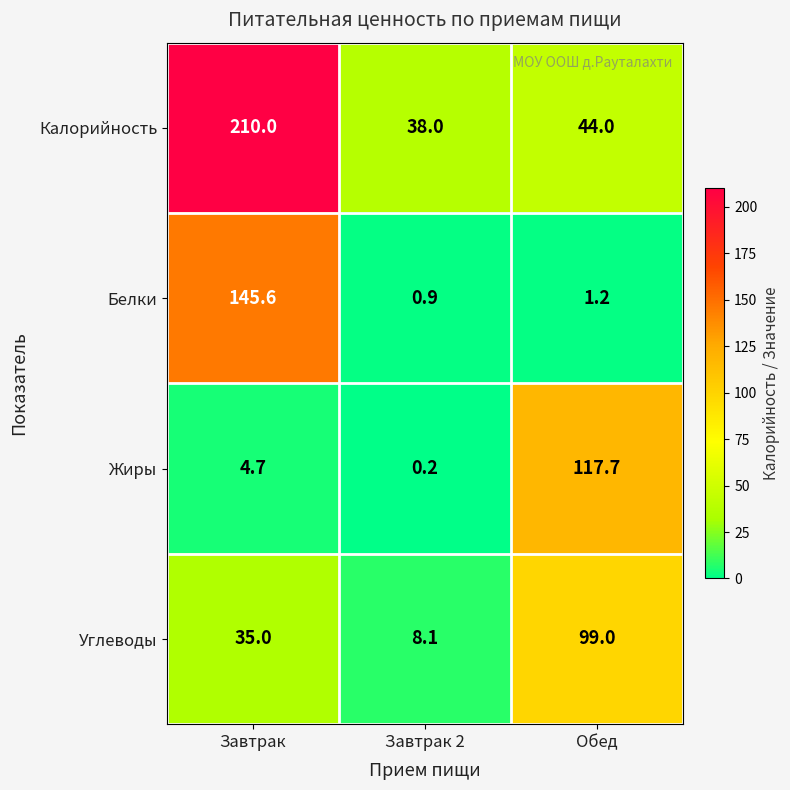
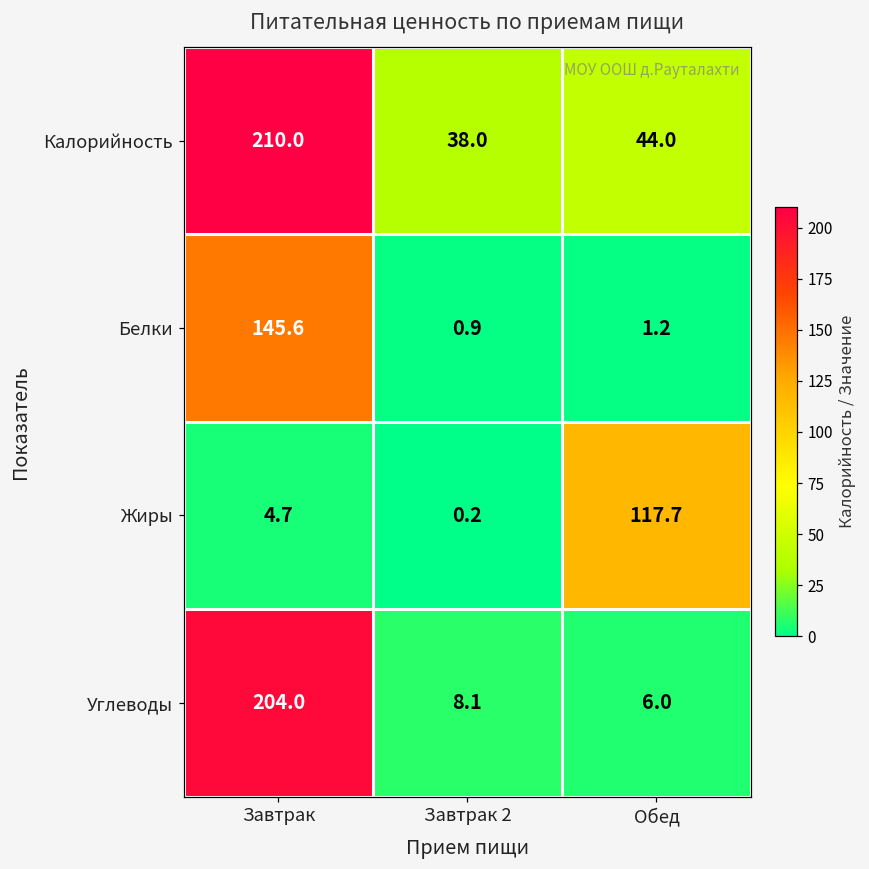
Углеводы, Завтрак: 35.0 -> 204.0
Углеводы, Обед: 99.0 -> 6.0
